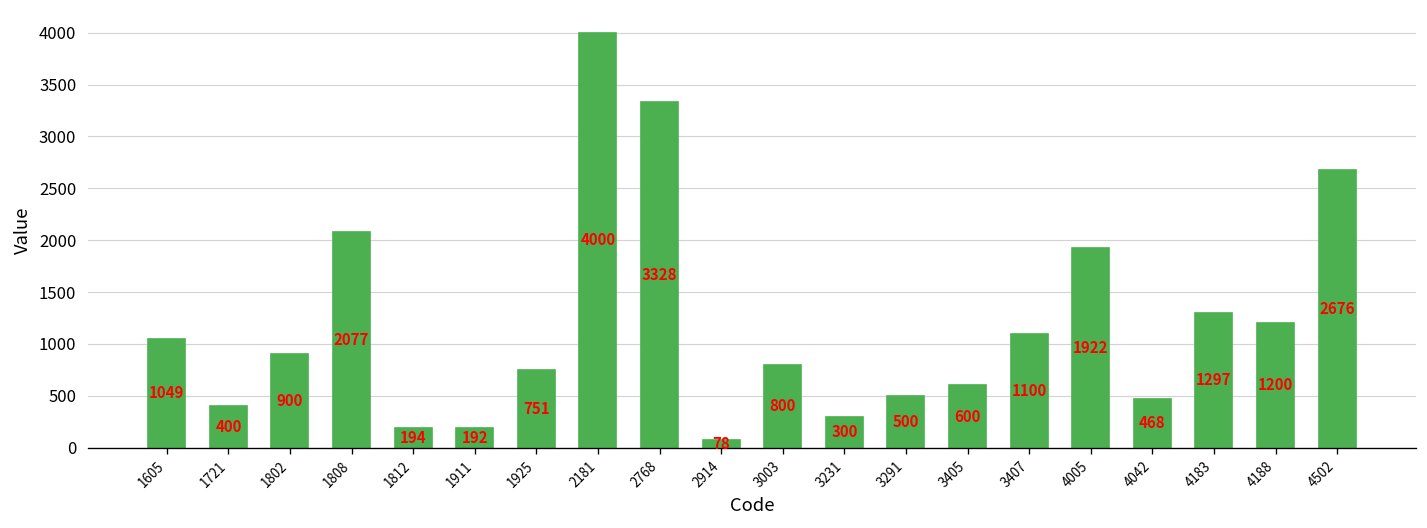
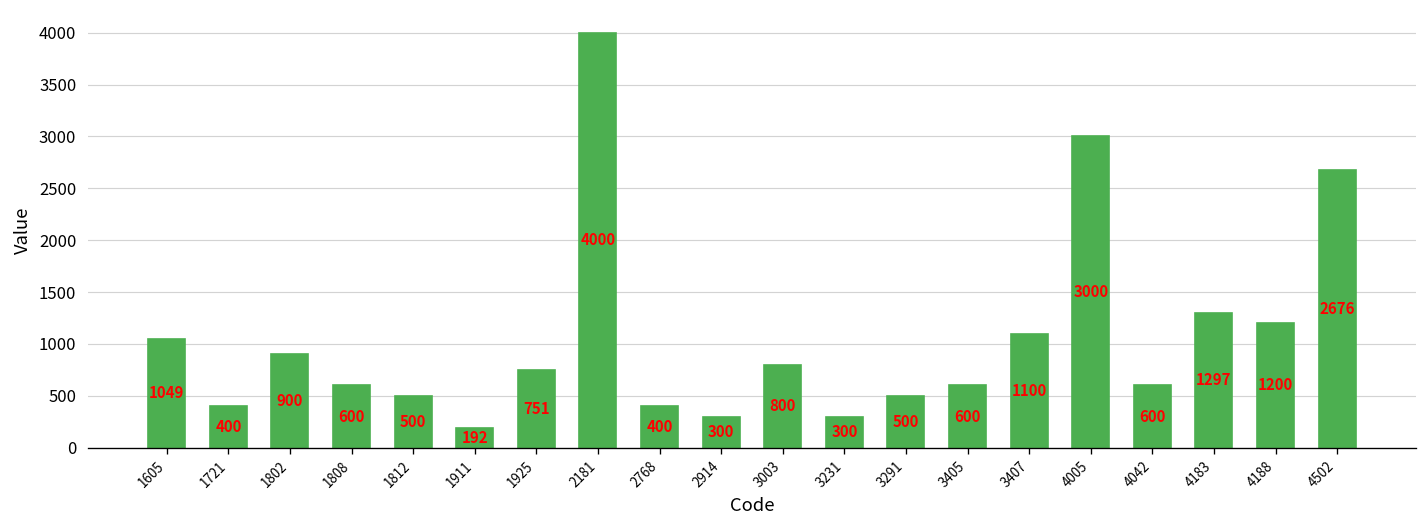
1808: 2077 -> 600
1812: 194 -> 500
2768: 3328 -> 400
2914: 78 -> 300
4005: 1922 -> 3000
4042: 468 -> 600
